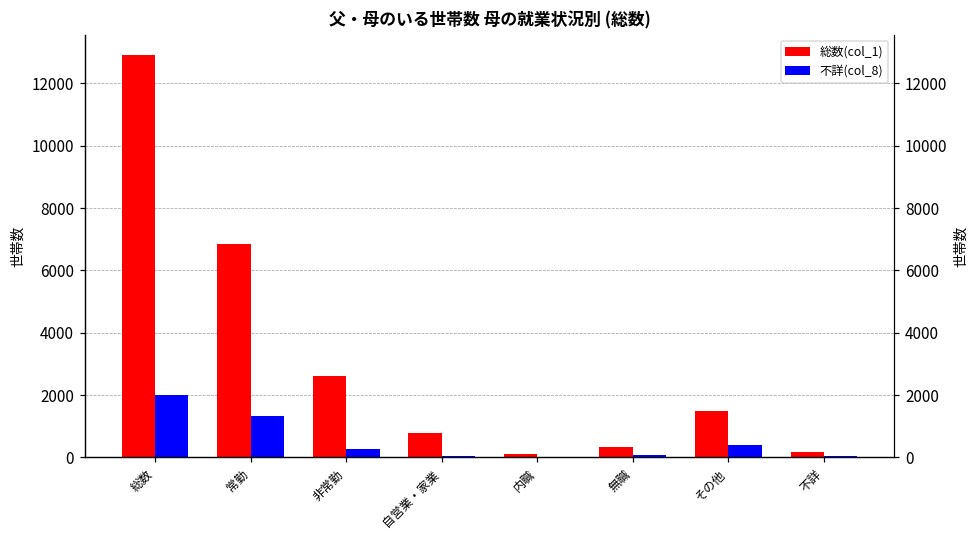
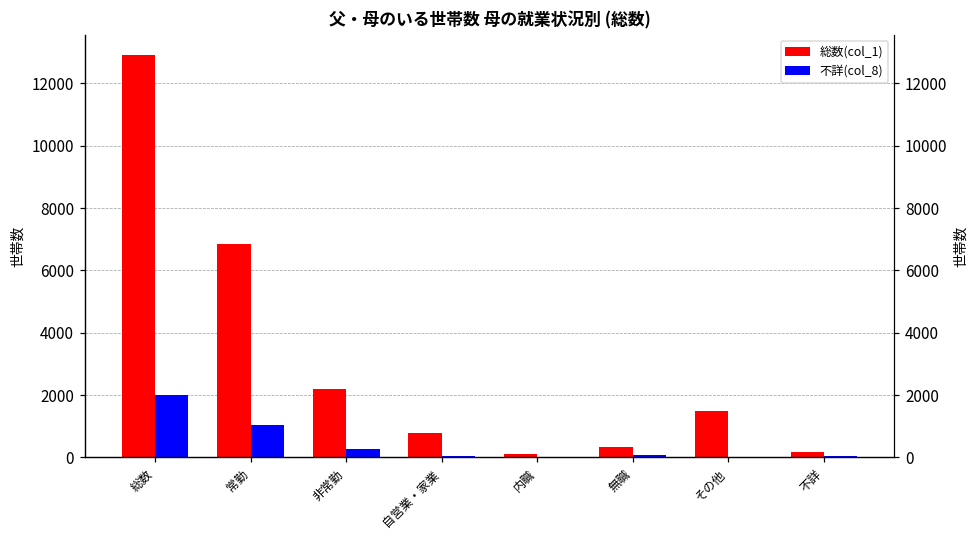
不詳(col_8), 常勤: 1300 -> 1000
総数(col_1), 非常勤: 2600 -> 2200
不詳(col_8), その他: 400 -> 0
